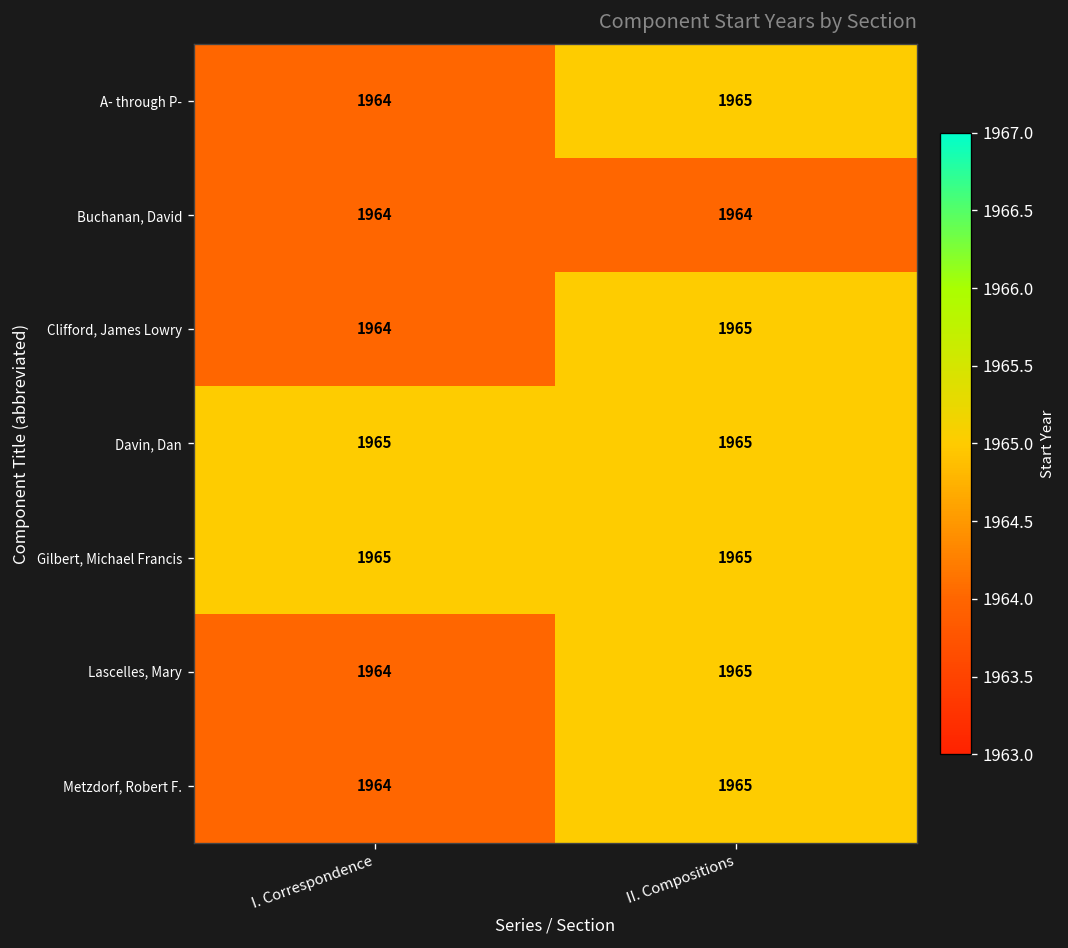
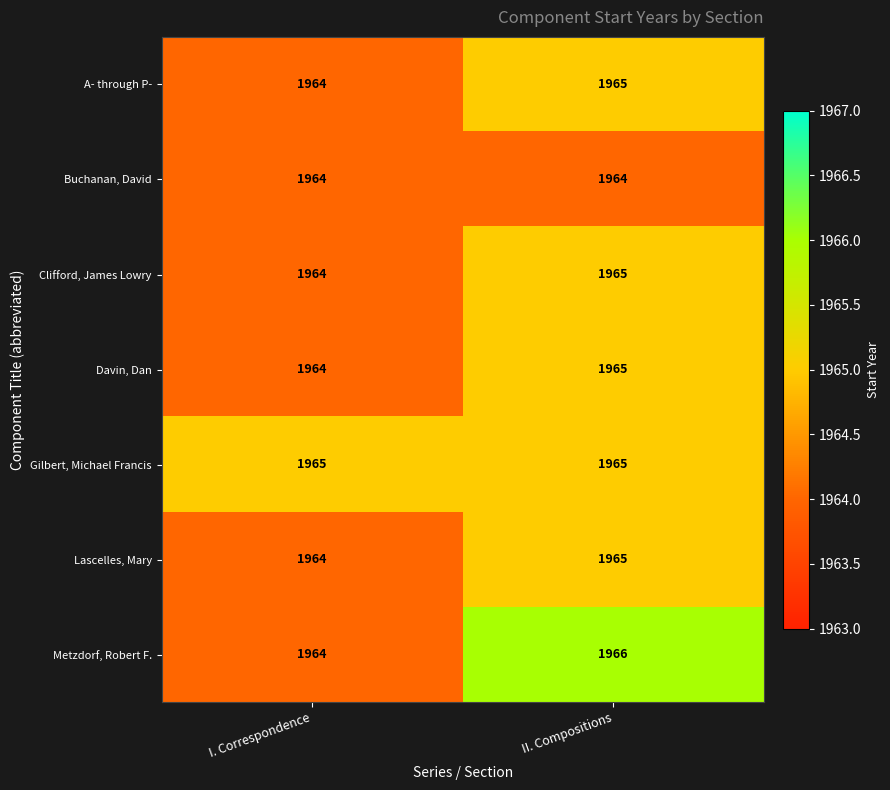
Davin, Dan, I. Correspondence: 1965 -> 1964
Metzdorf, Robert F., II. Compositions: 1965 -> 1966
